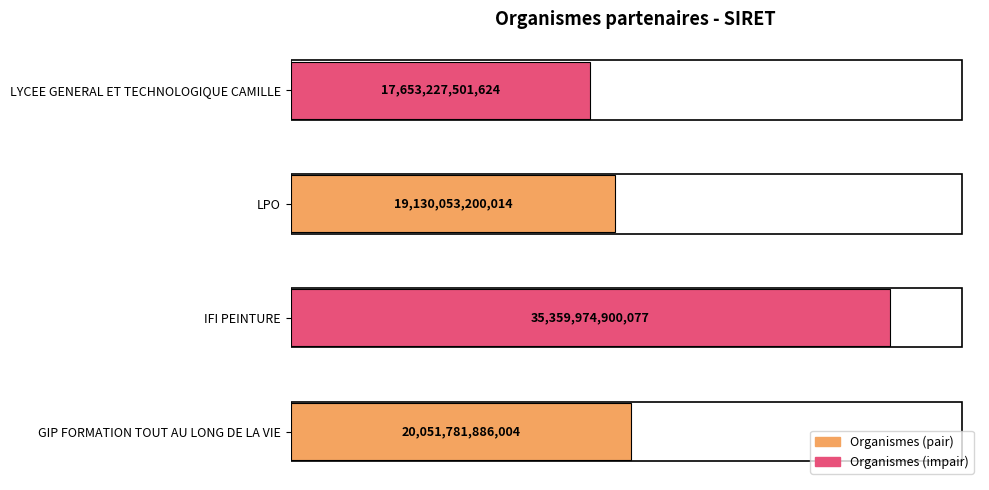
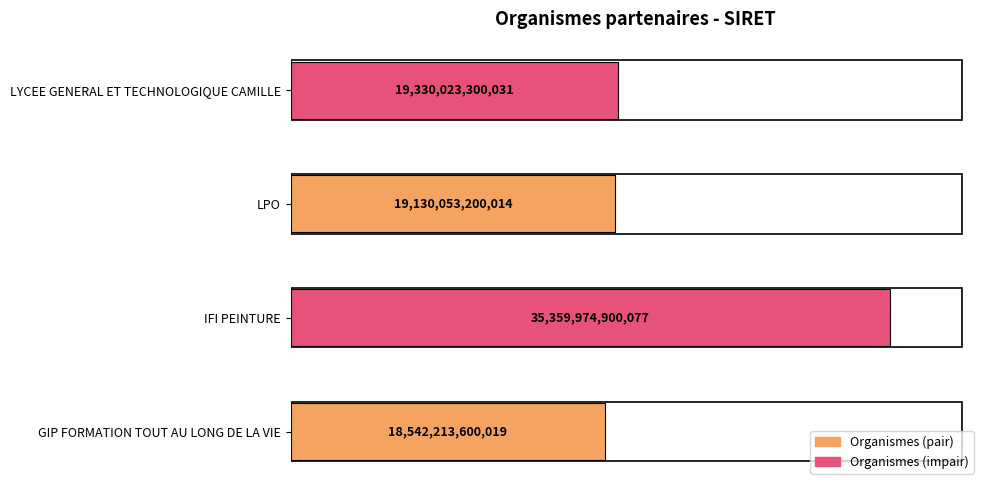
LYCEE GENERAL ET TECHNOLOGIQUE CAMILLE: 17,653,227,501,624 -> 19,330,023,300,031
GIP FORMATION TOUT AU LONG DE LA VIE: 20,051,781,886,004 -> 18,542,213,600,019
